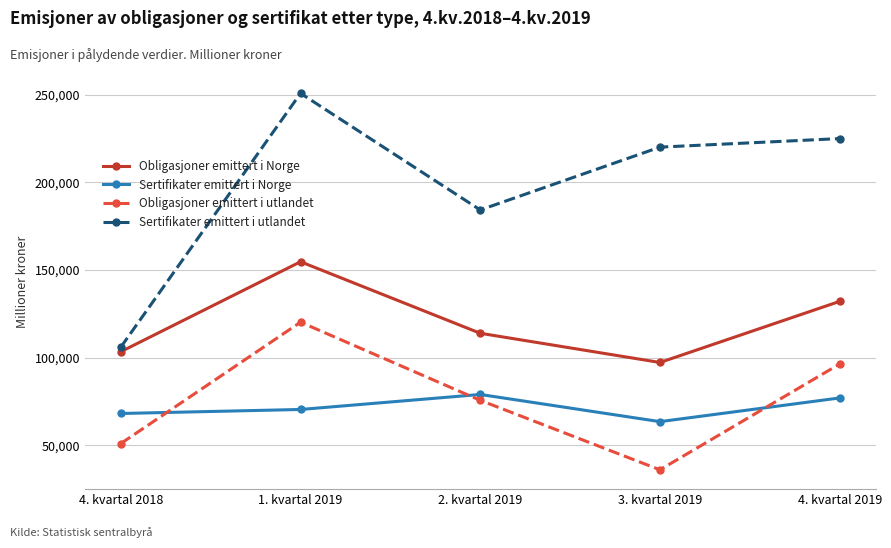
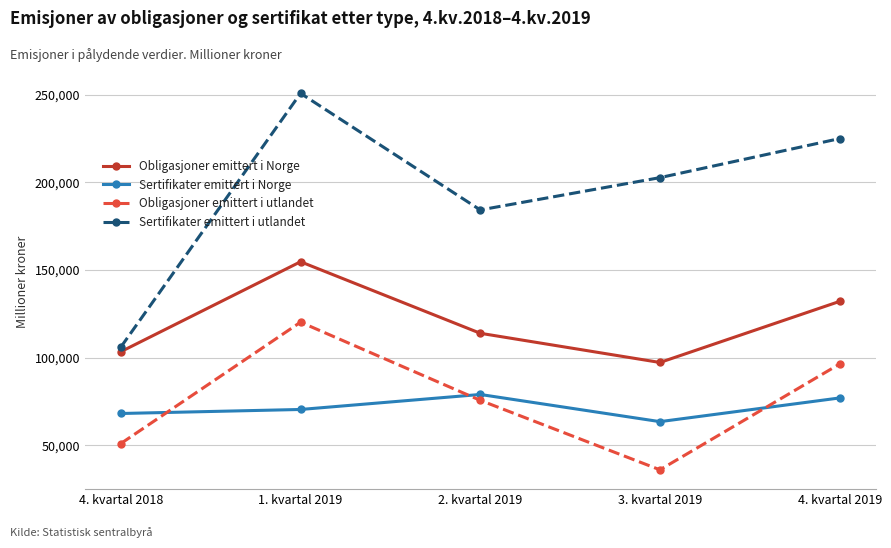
Sertifikater emittert i utlandet, 3. kvartal 2019: 220,000 -> 203,000
